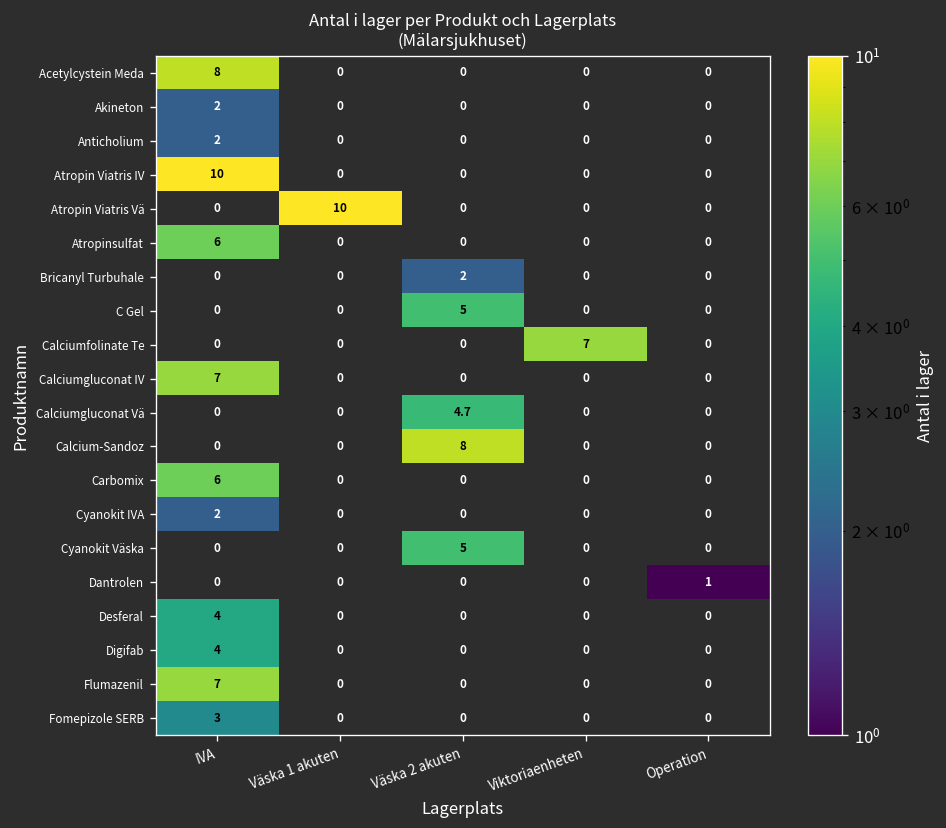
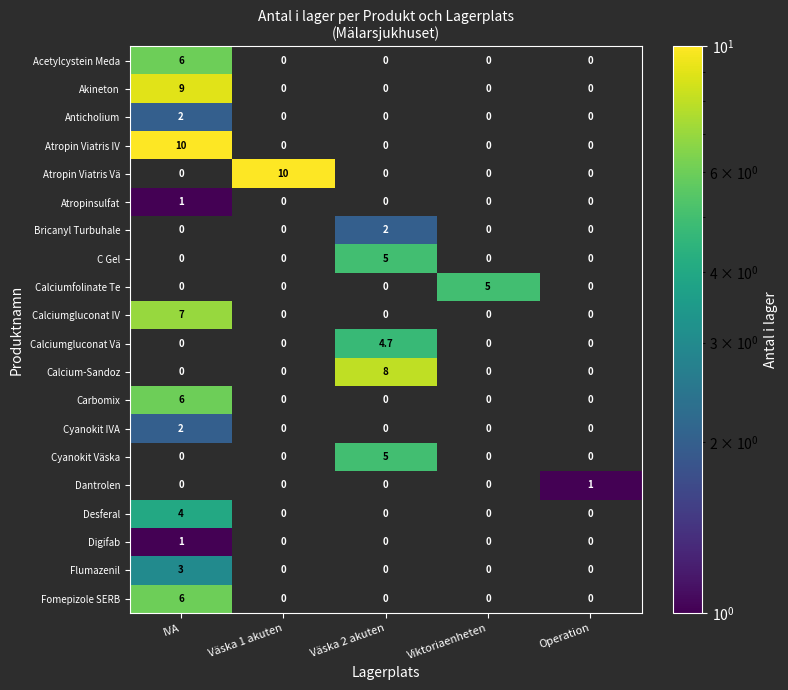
Acetylcystein Meda, IVA: 8 -> 6
Akineton, IVA: 2 -> 9
Atropinsulfat, IVA: 6 -> 1
Calciumfolinate Te, Viktoriaenheten: 7 -> 5
Digifab, IVA: 4 -> 1
Flumazenil, IVA: 7 -> 3
Fomepizole SERB, IVA: 3 -> 6
